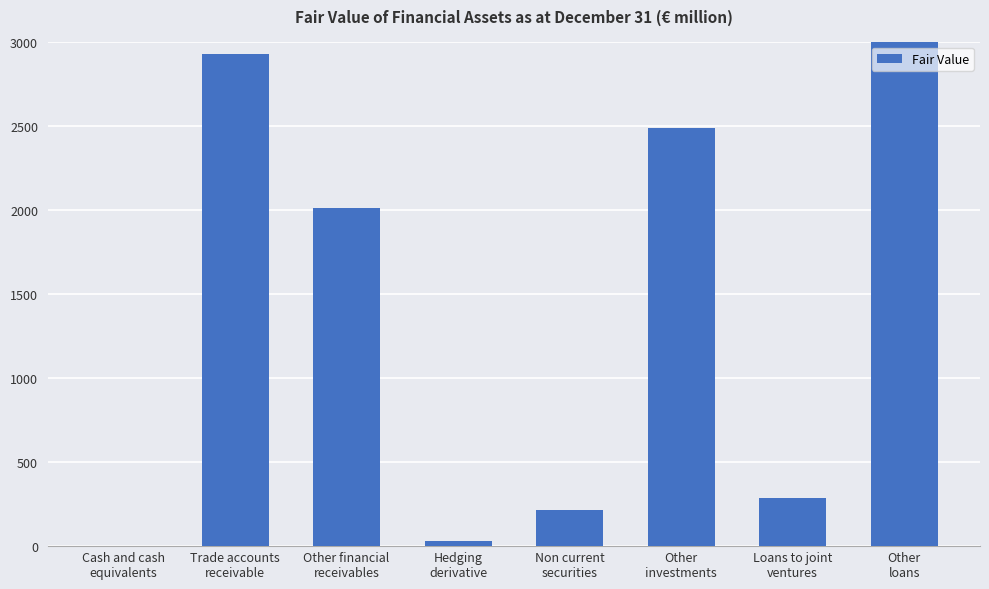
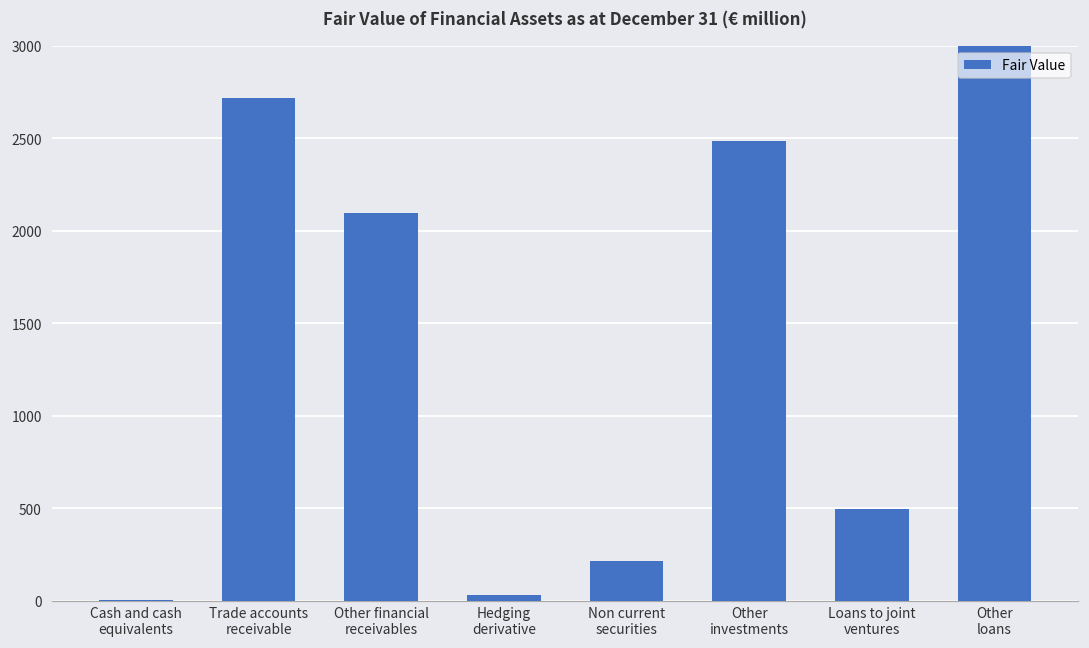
Trade accounts receivable: 2930 -> 2720
Other financial receivables: 2010 -> 2100
Loans to joint ventures: 280 -> 500
